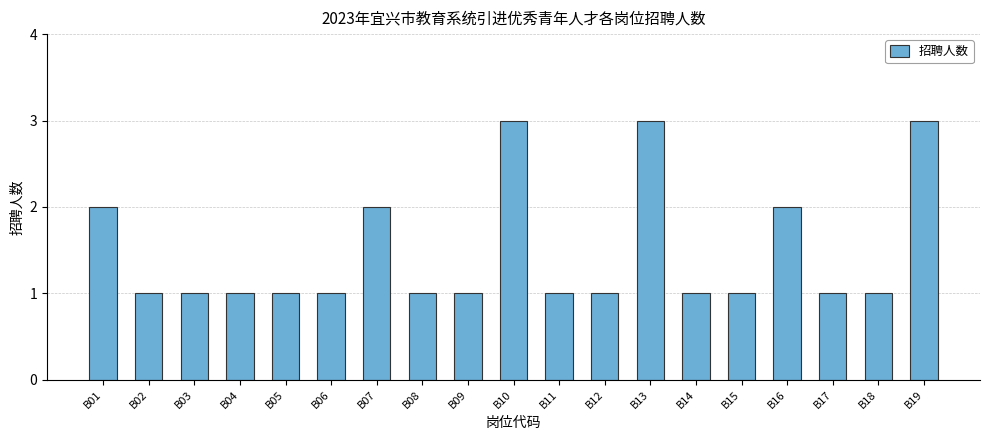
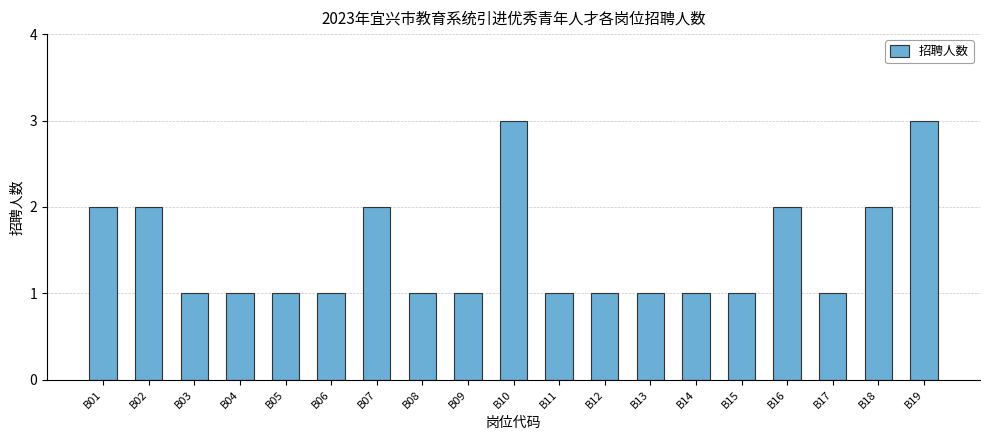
B02: 1 -> 2
B13: 3 -> 1
B18: 1 -> 2
